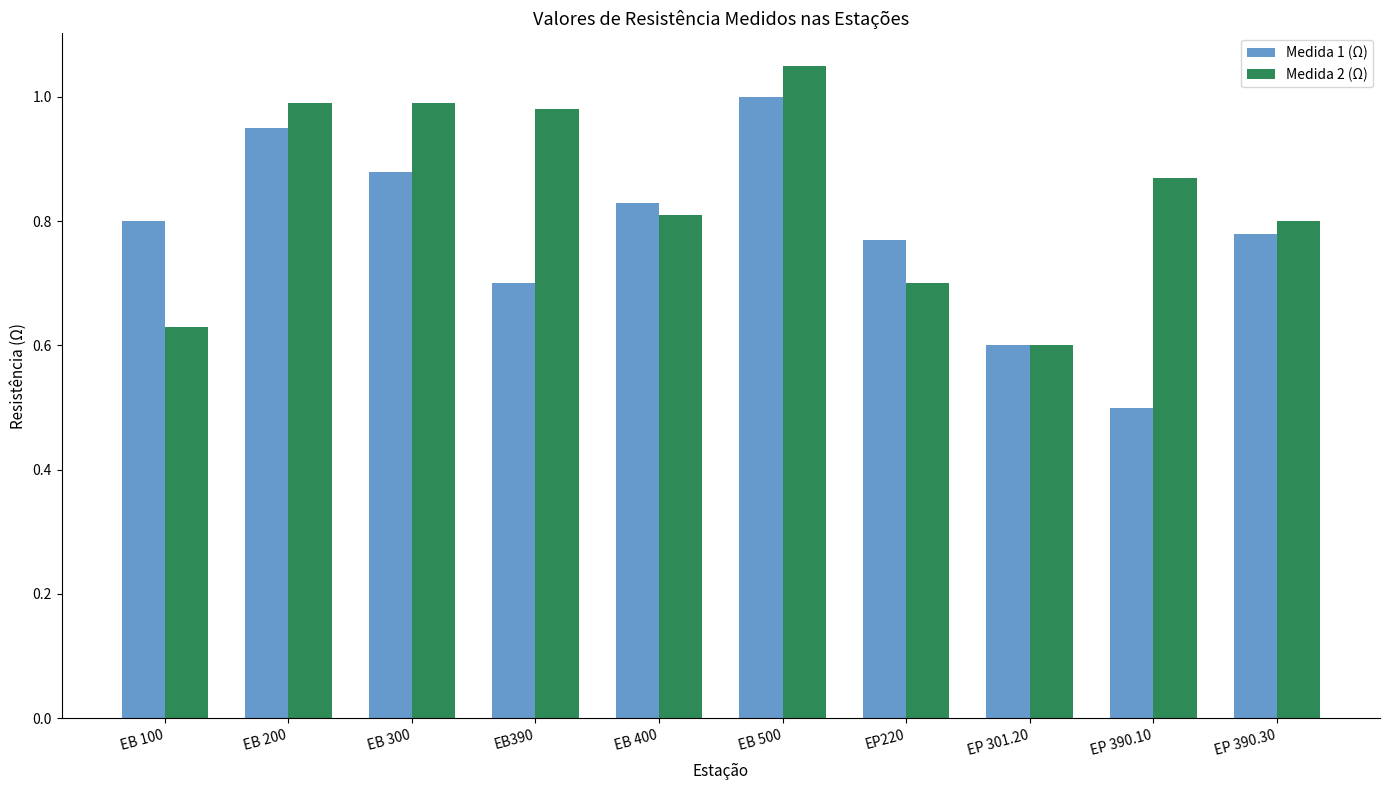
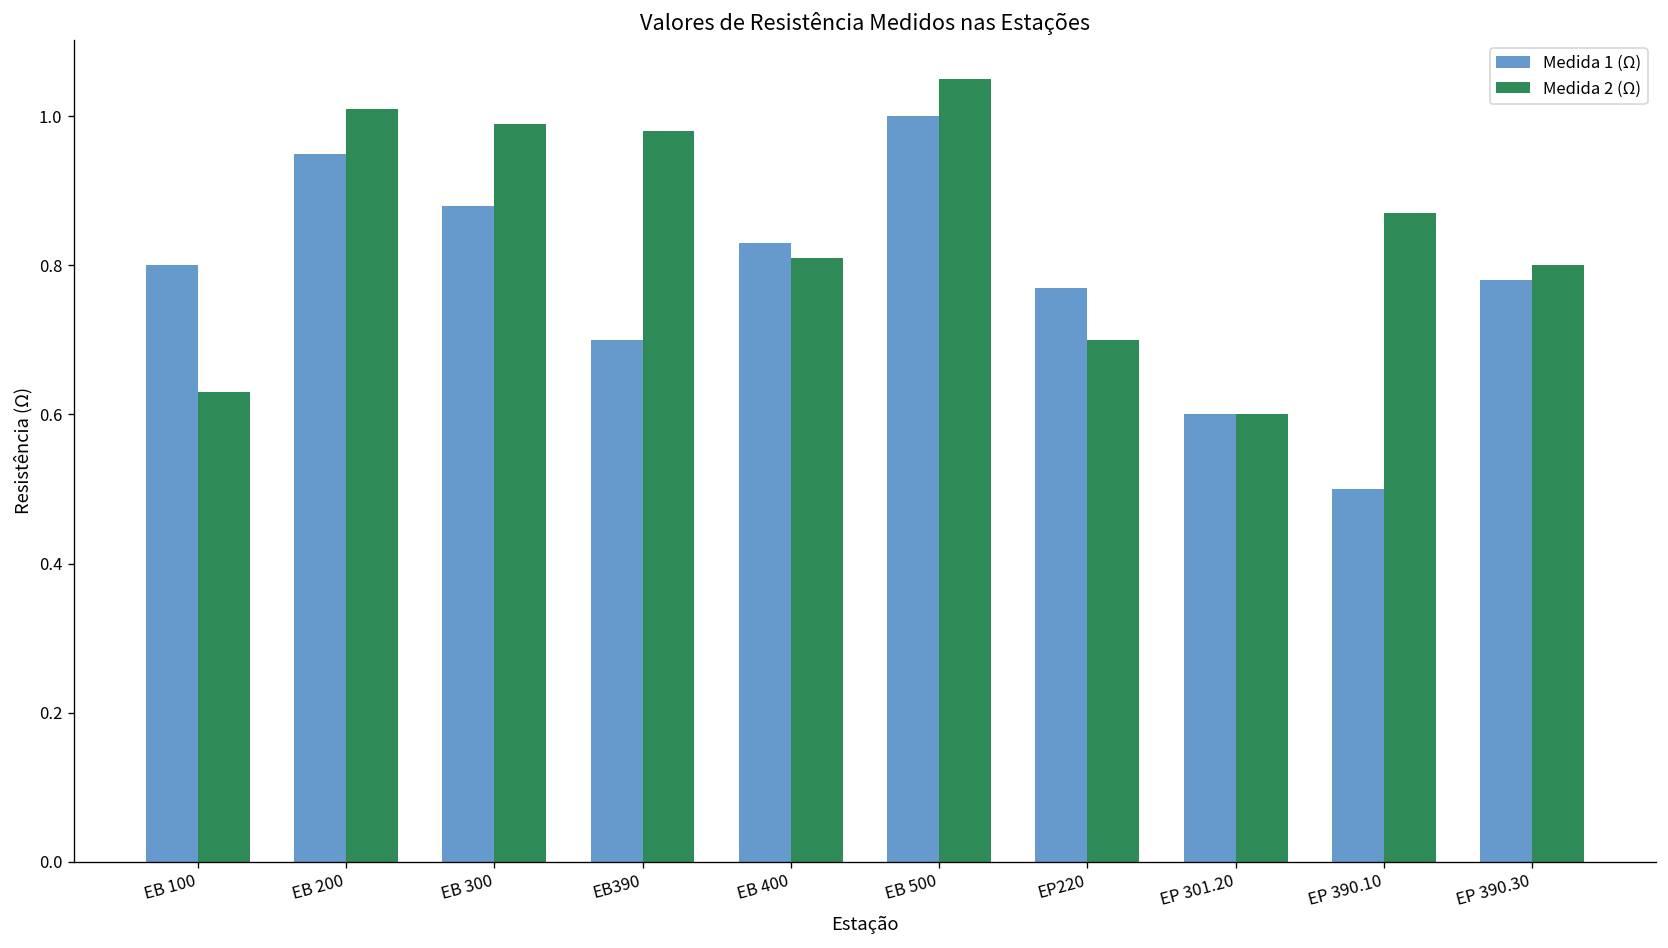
Medida 2 (Ω), EB 200: 0.99 -> 1.01
